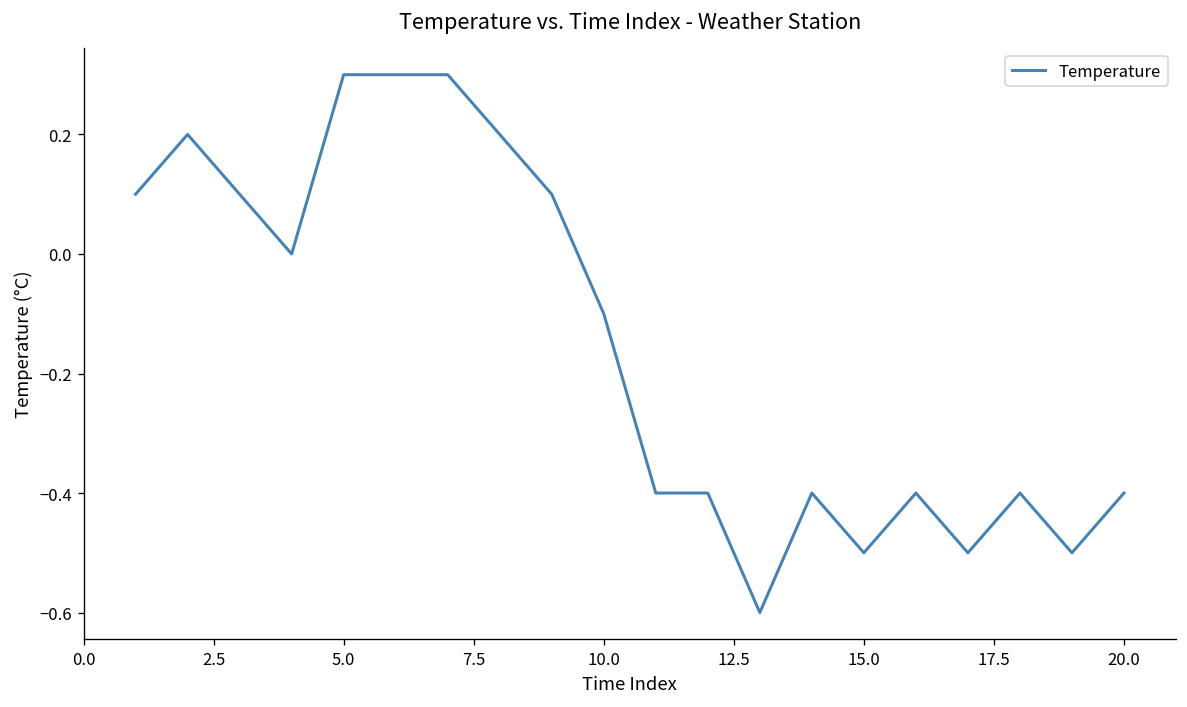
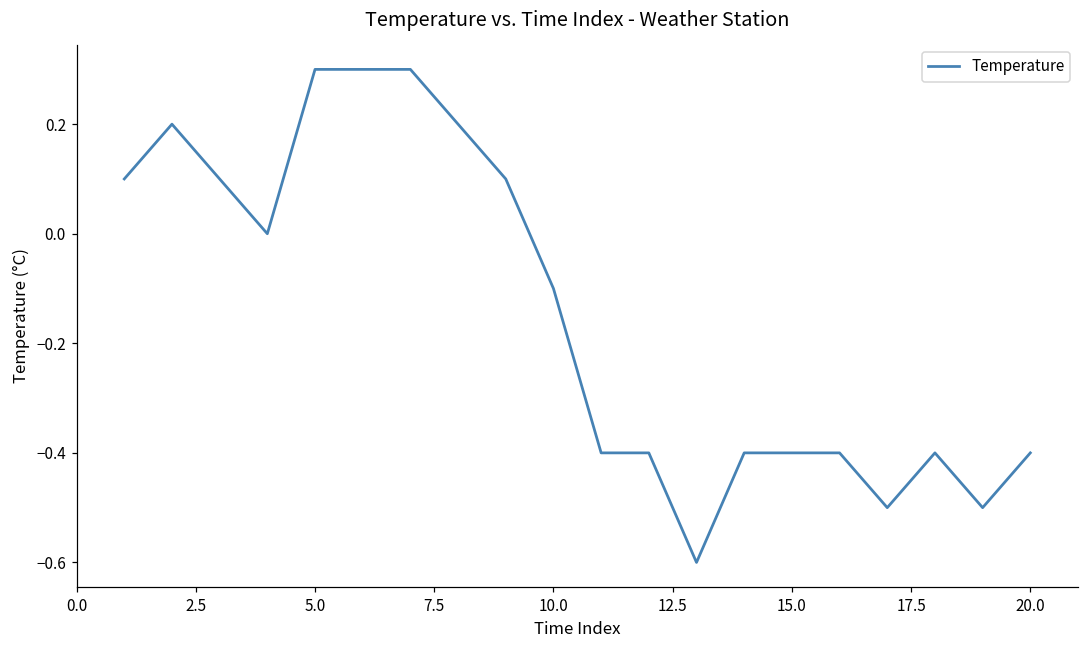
15.0: -0.5 -> -0.4
